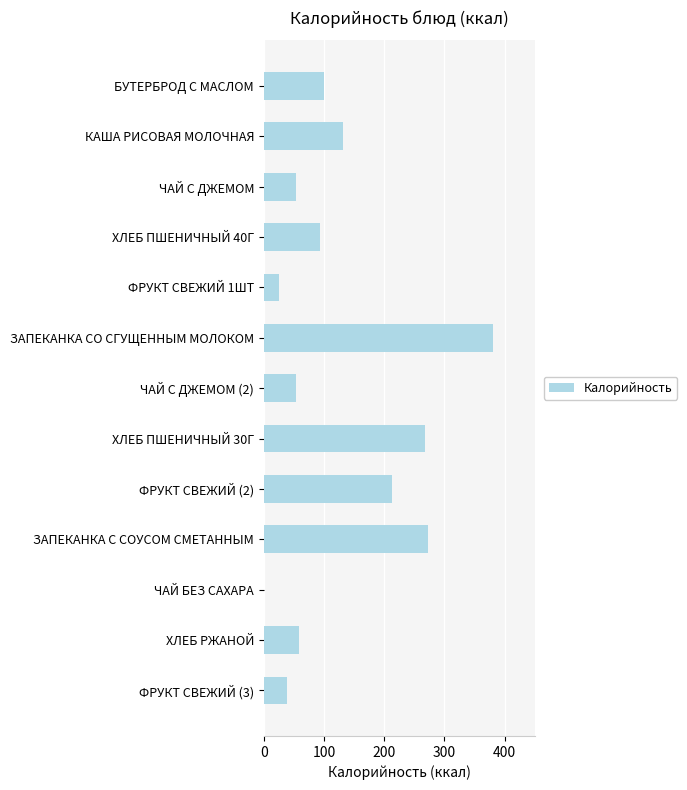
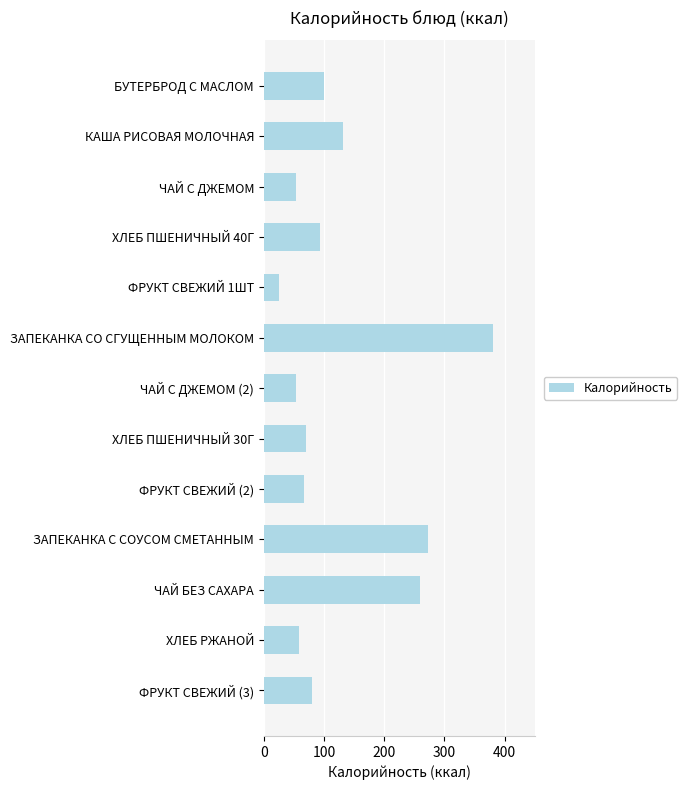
ХЛЕБ ПШЕНИЧНЫЙ 30Г: 270 -> 70
ФРУКТ СВЕЖИЙ (2): 210 -> 70
ЧАЙ БЕЗ САХАРА: 0 -> 260
ФРУКТ СВЕЖИЙ (3): 40 -> 80
